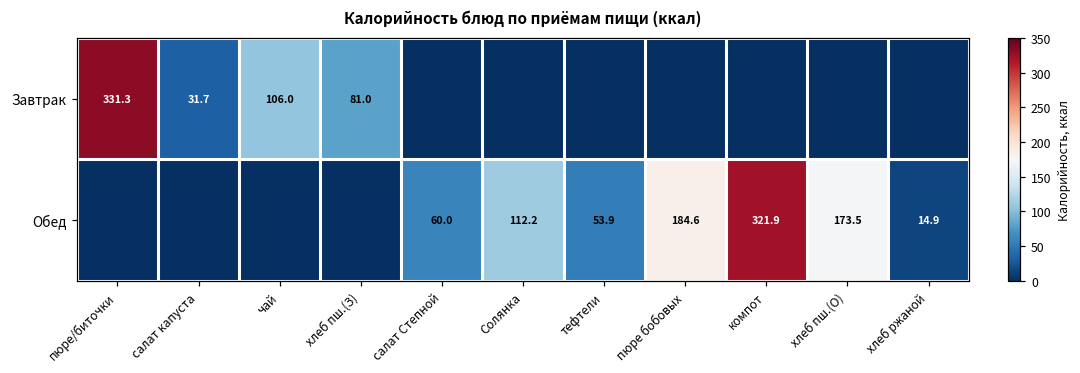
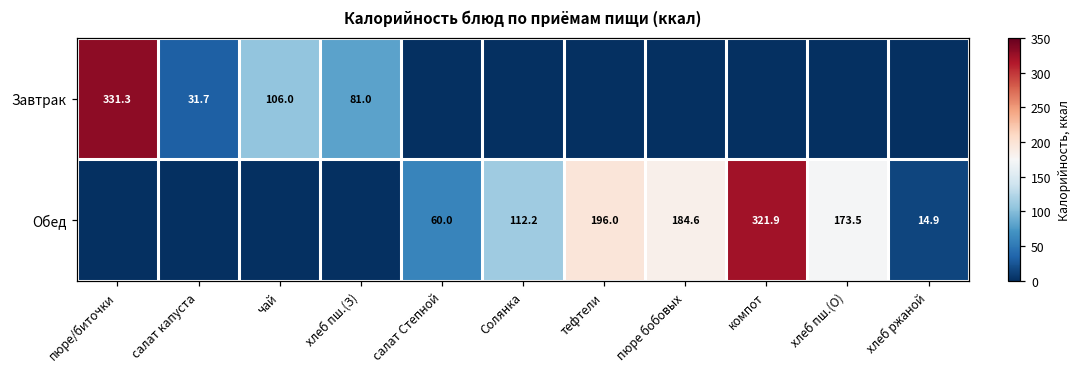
Обед, тефтели: 53.9 -> 196.0
